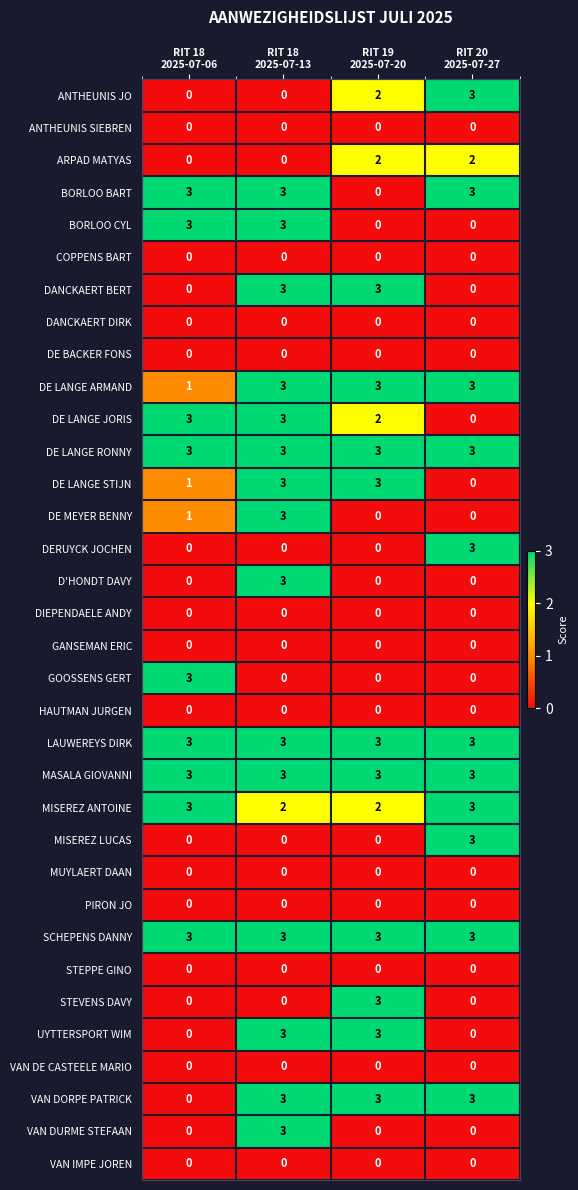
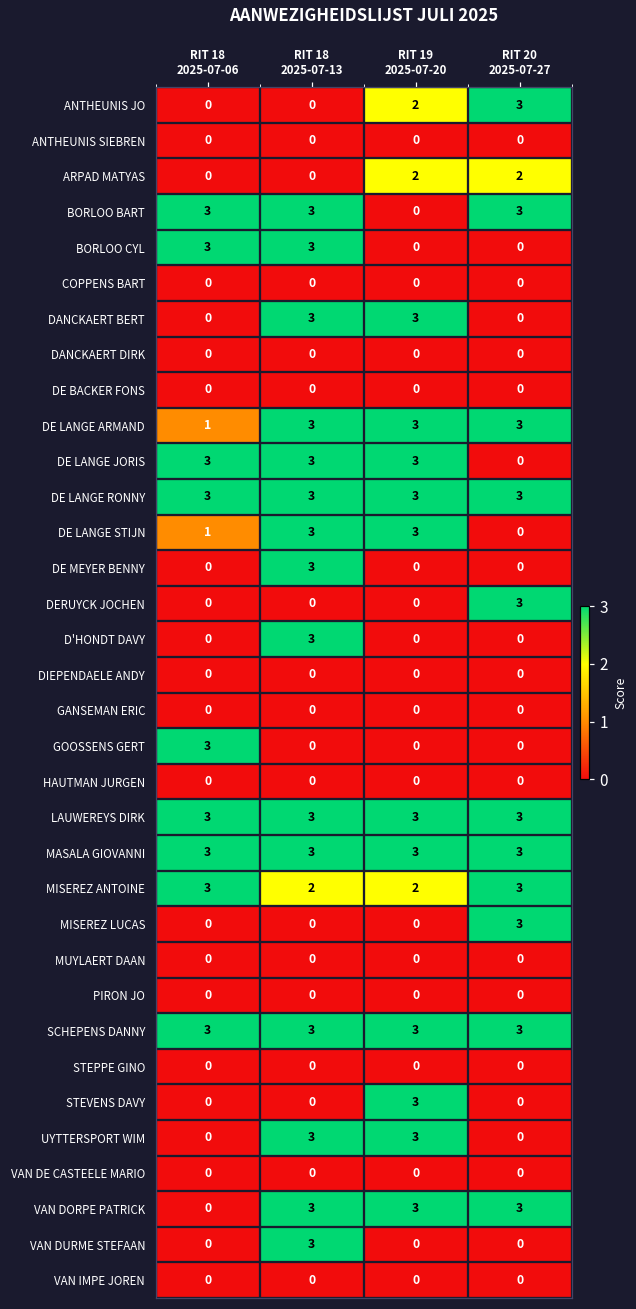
DE LANGE JORIS, RIT 19 2025-07-20: 2 -> 3
DE MEYER BENNY, RIT 18 2025-07-06: 1 -> 0
